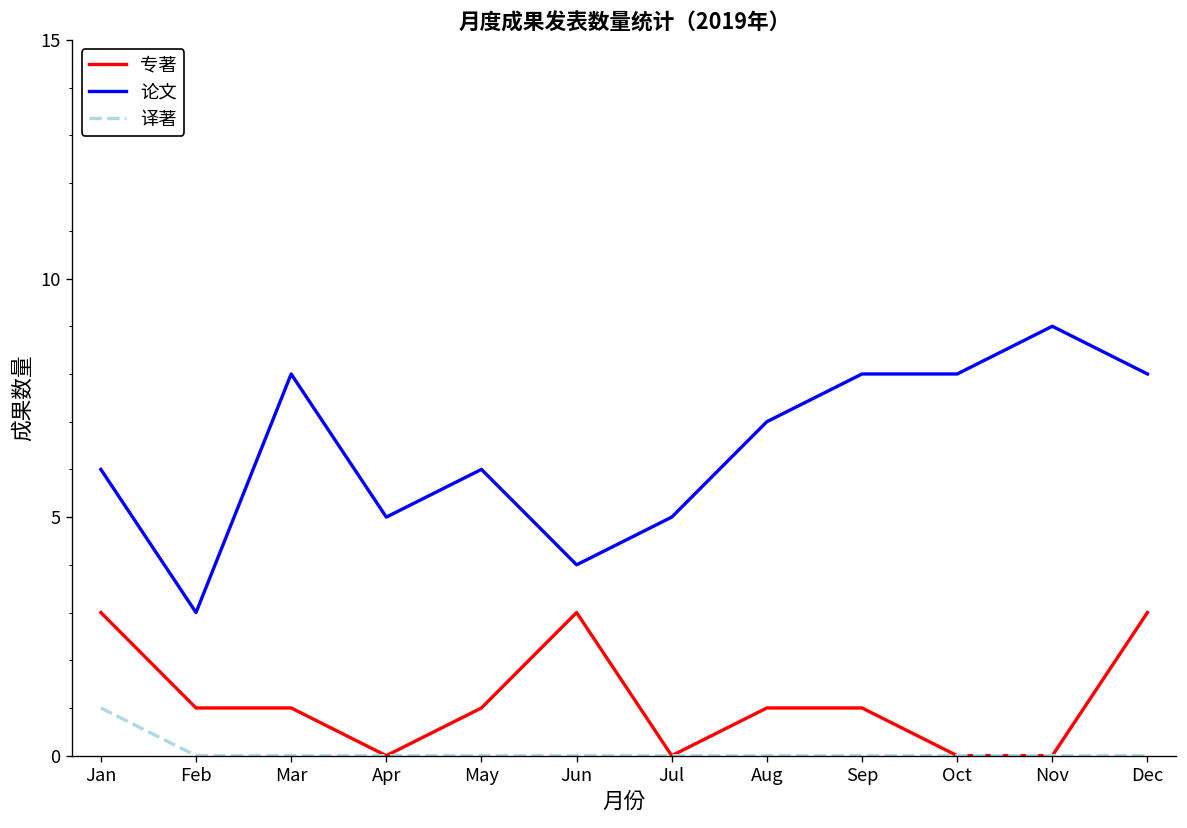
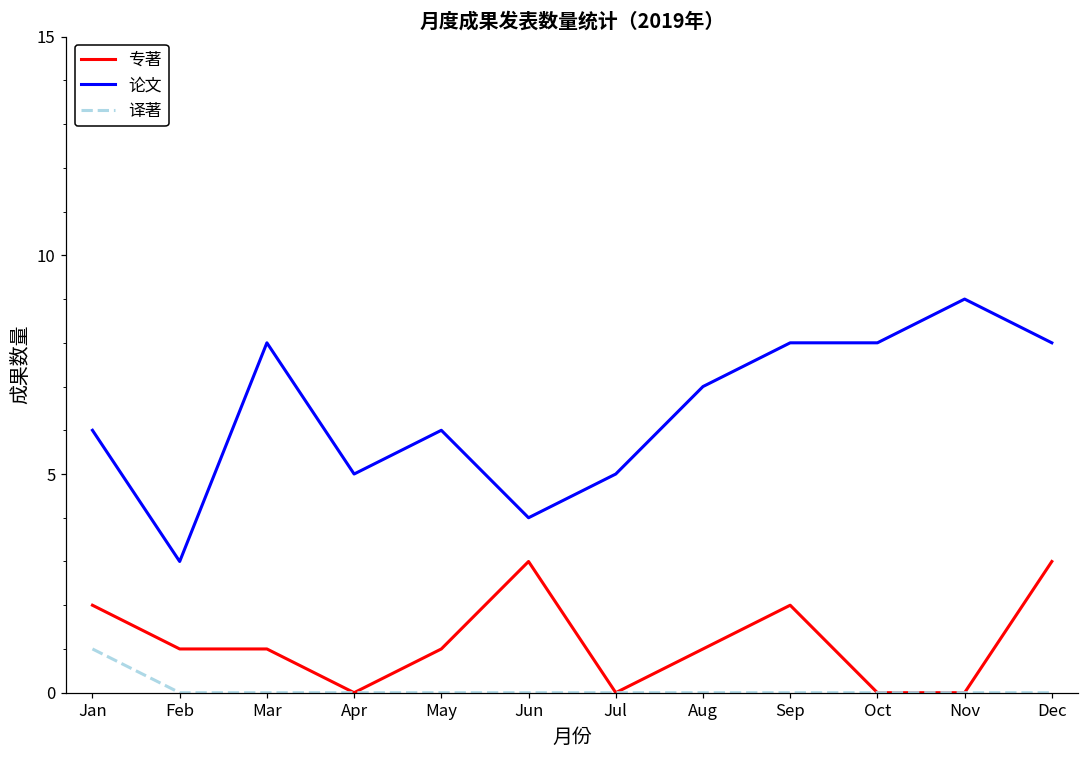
专著, Jan: 3 -> 2
专著, Sep: 1 -> 2
